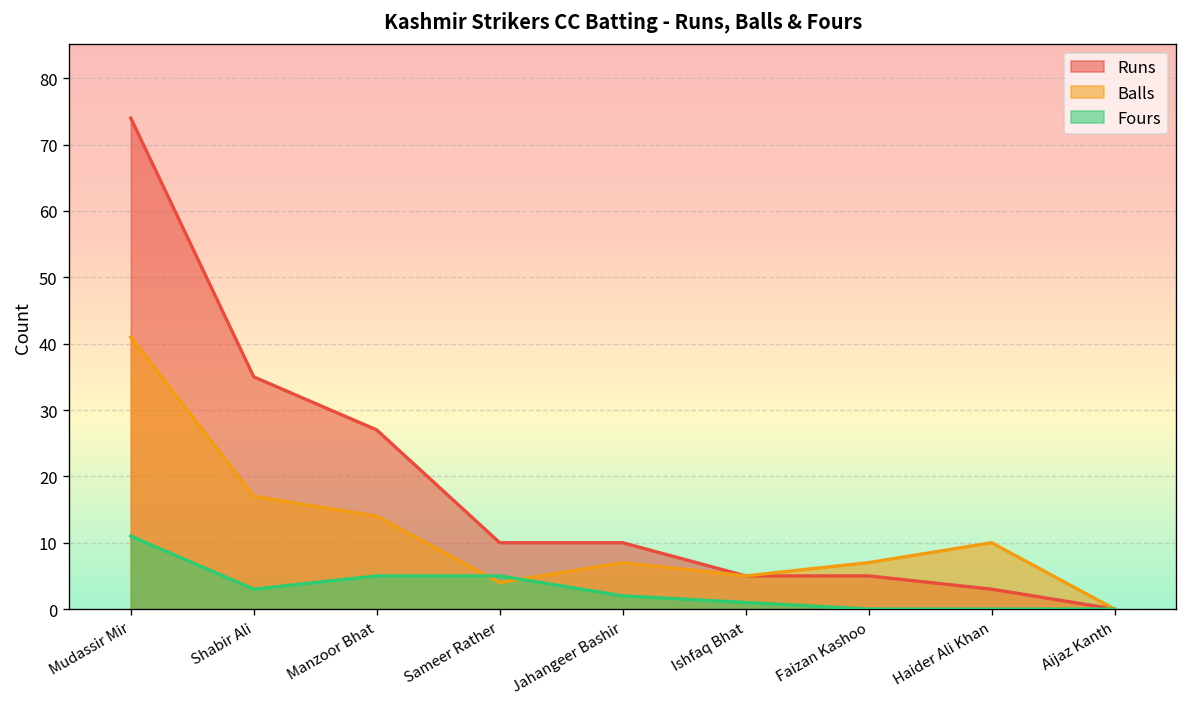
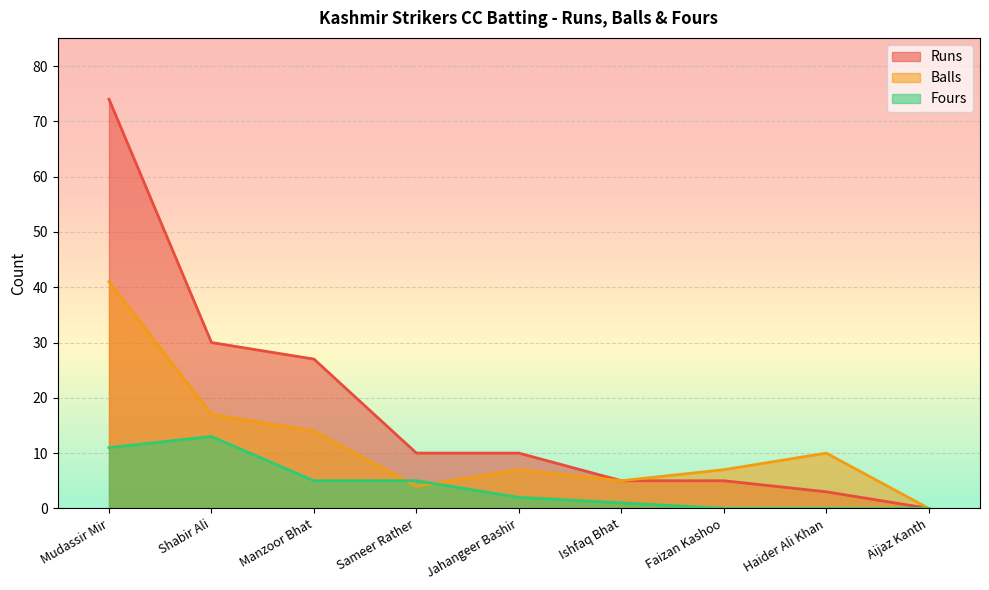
Runs, Shabir Ali: 35 -> 30
Fours, Shabir Ali: 3 -> 13
